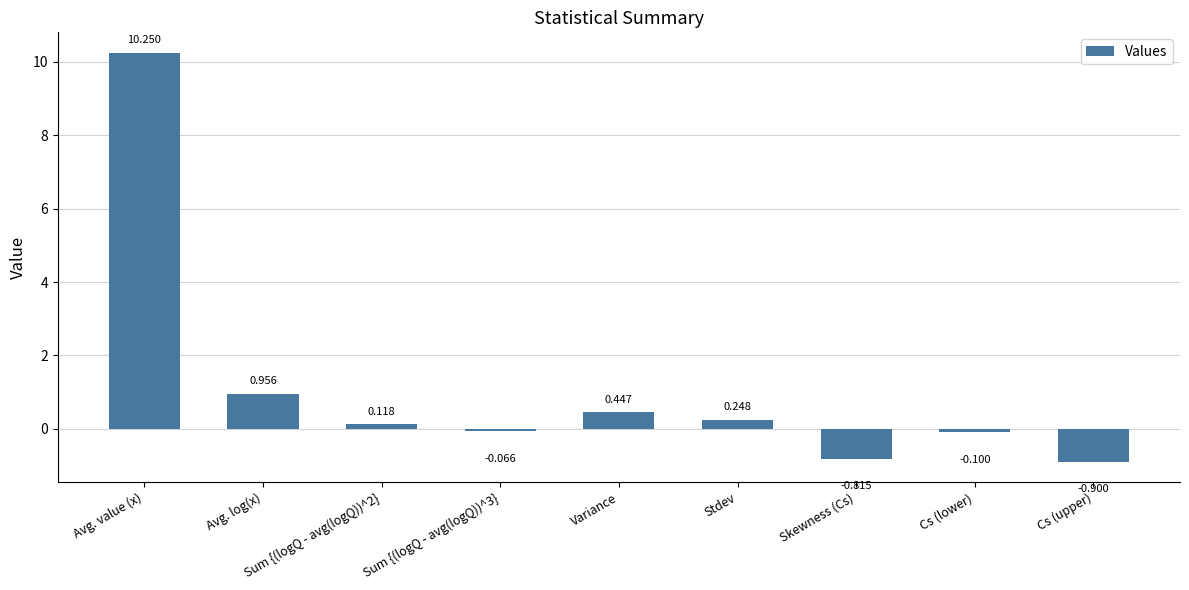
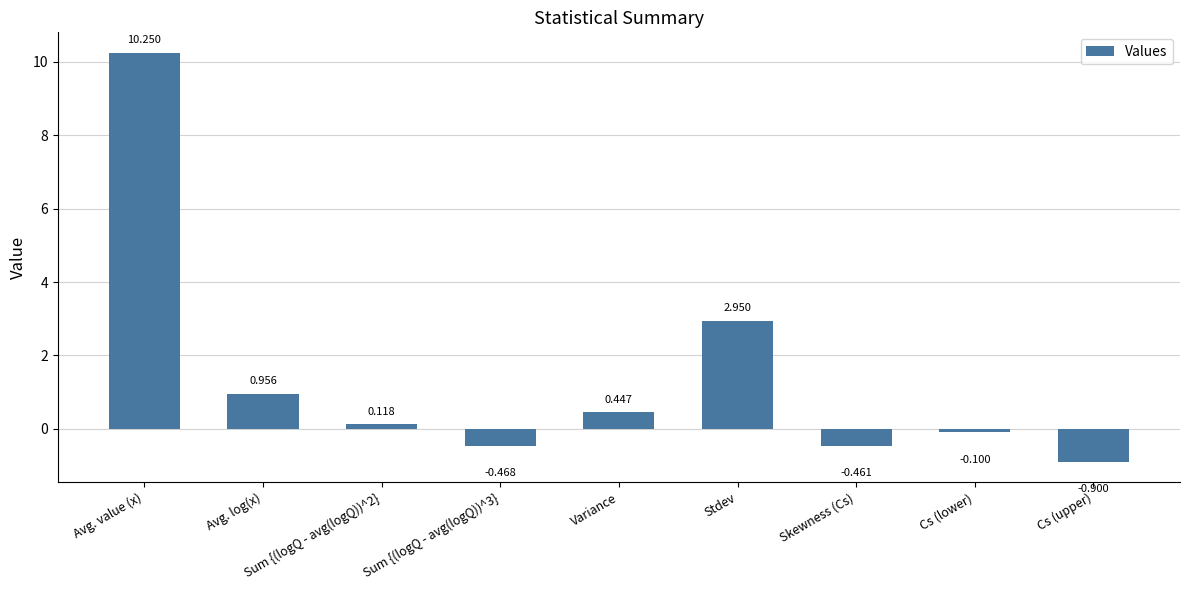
Sum {(logQ - avg(logQ))^3}: -0.066 -> -0.468
Stdev: 0.248 -> 2.950
Skewness (Cs): -0.815 -> -0.461
